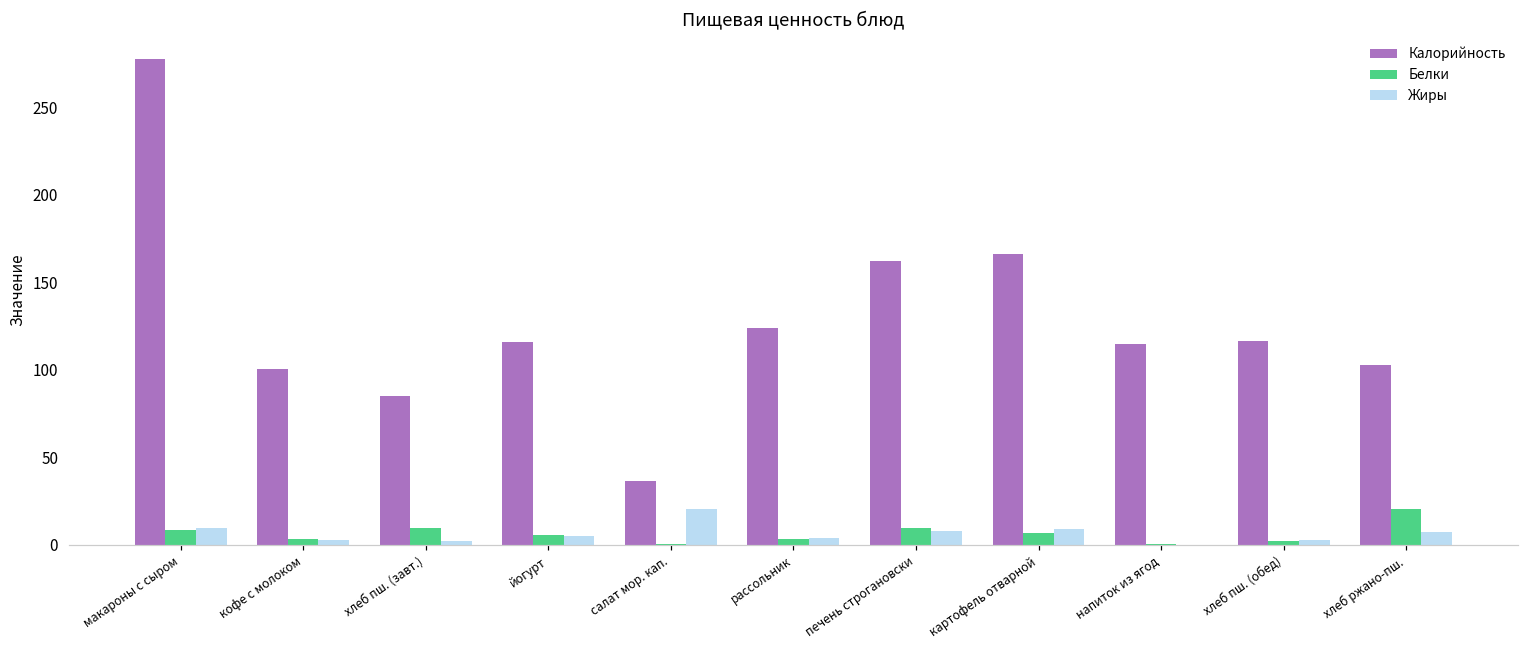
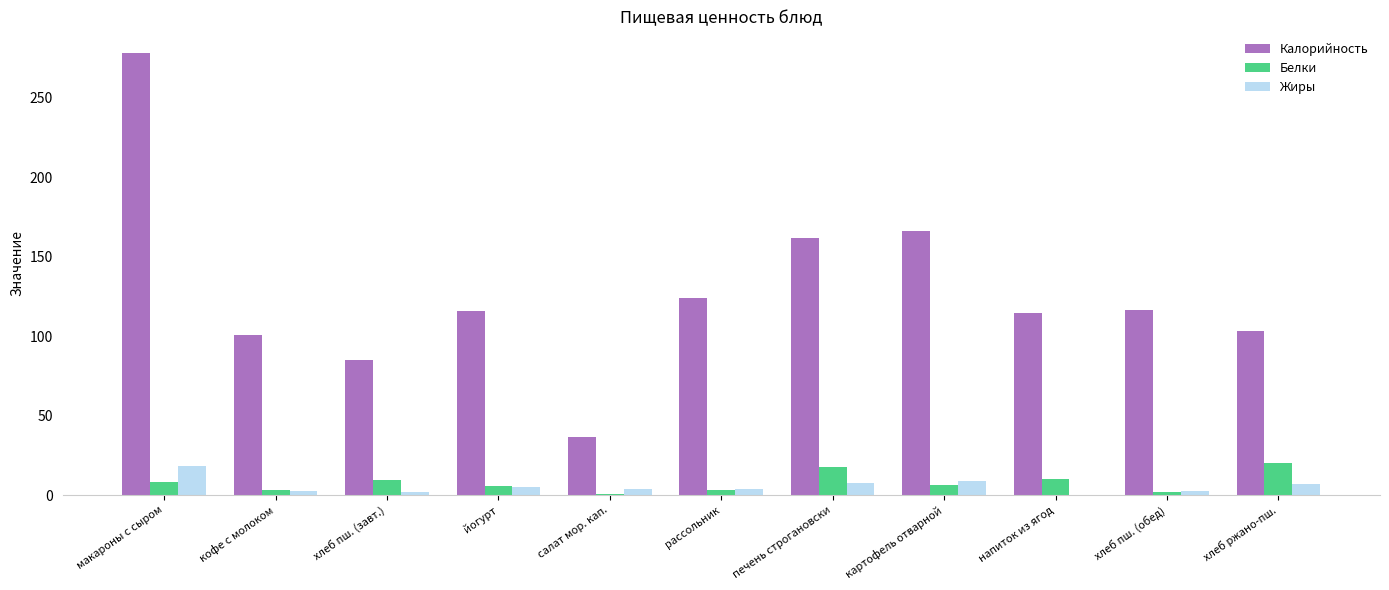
Жиры, макароны с сыром: 10 -> 18
Жиры, салат мор. кап.: 21 -> 4
Белки, печень строгановски: 10 -> 18
Белки, напиток из ягод: 0 -> 10
